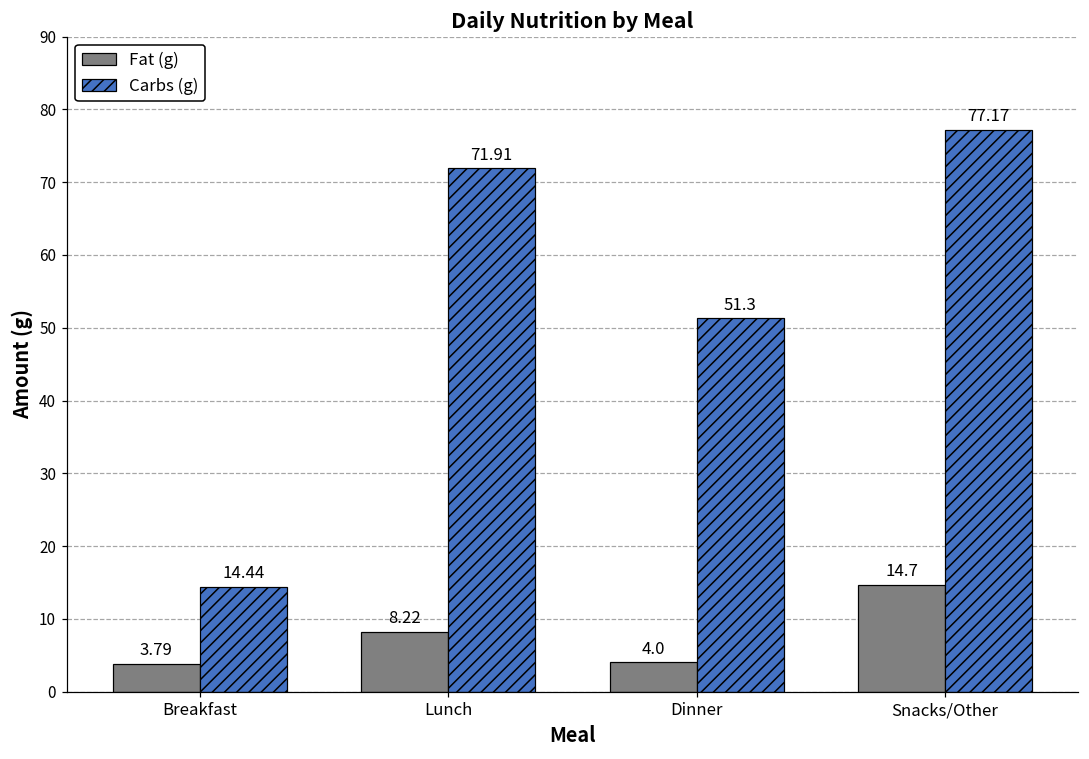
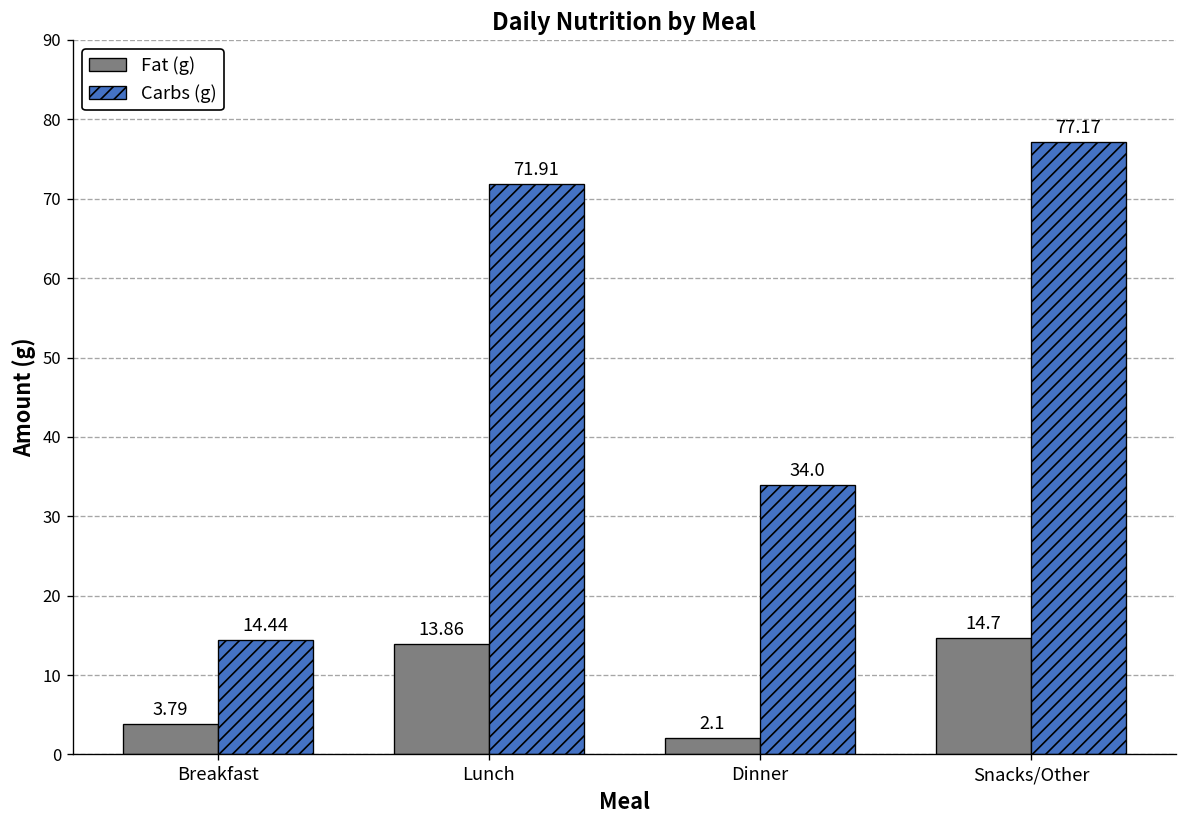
Fat (g), Lunch: 8.22 -> 13.86
Fat (g), Dinner: 4.0 -> 2.1
Carbs (g), Dinner: 51.3 -> 34.0
